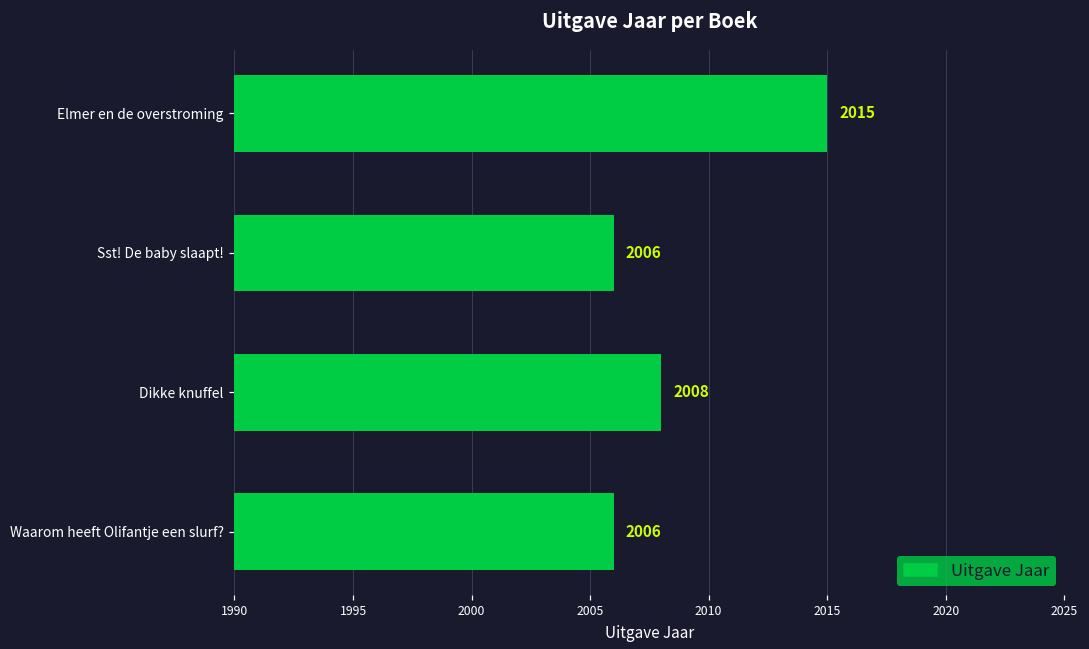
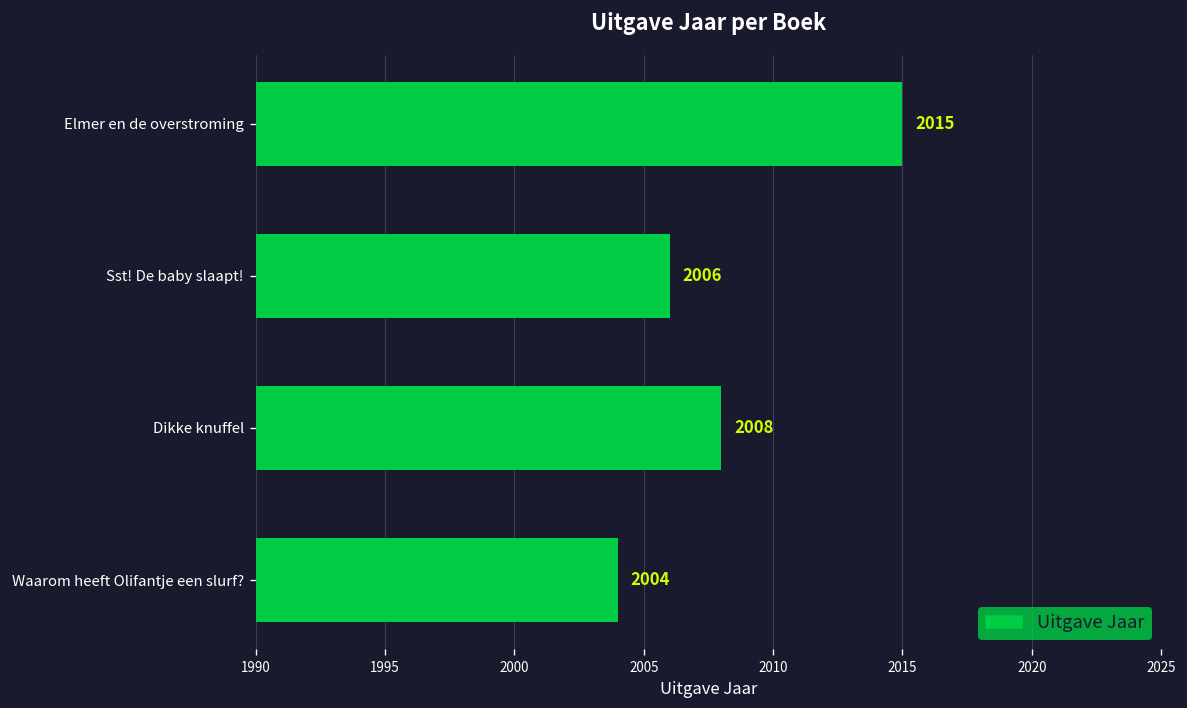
Waarom heeft Olifantje een slurf?: 2006 -> 2004
